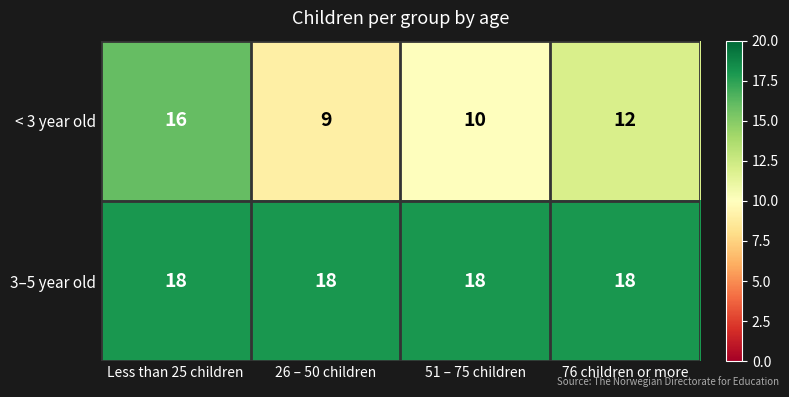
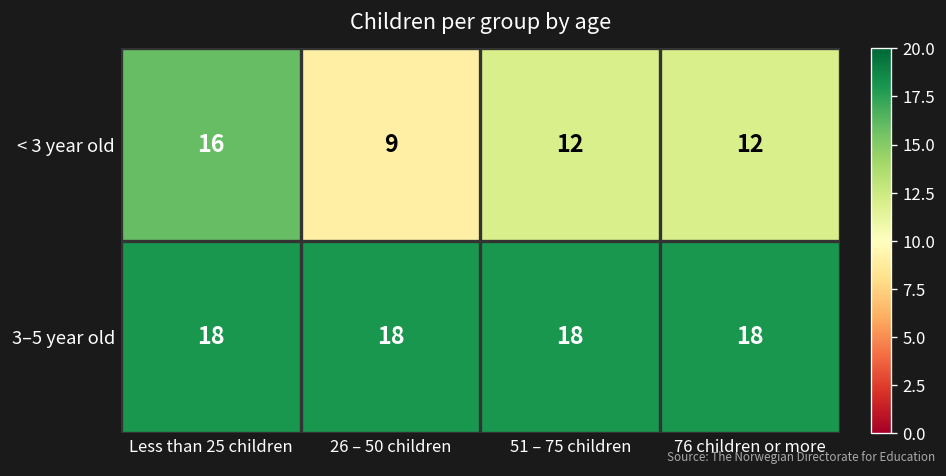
< 3 year old, 51 – 75 children: 10 -> 12
